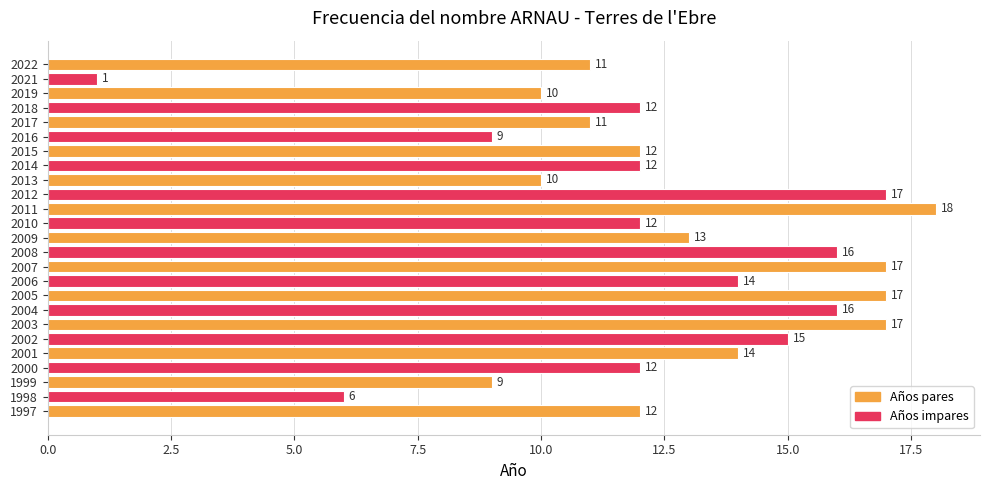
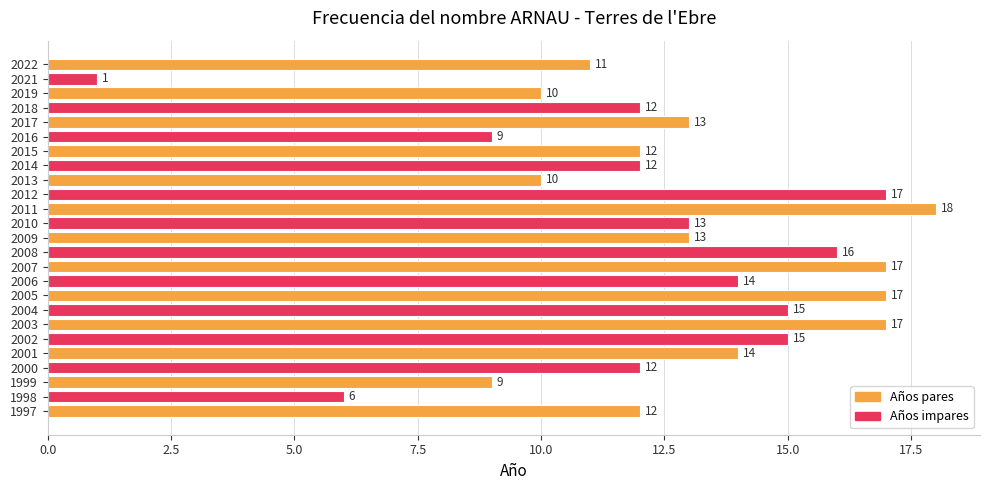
2017: 11 -> 13
2010: 12 -> 13
2004: 16 -> 15
